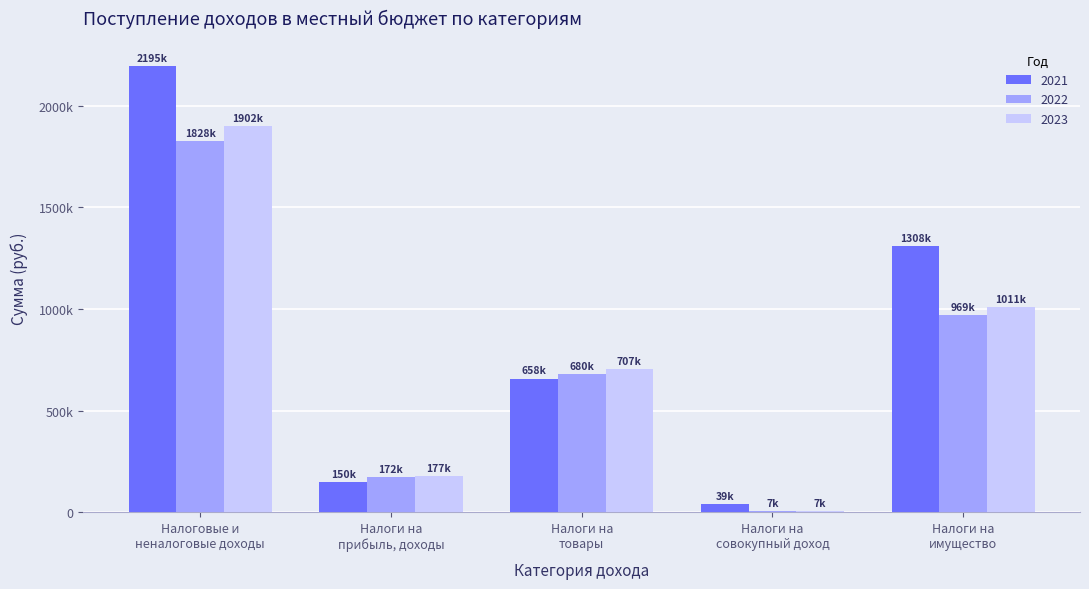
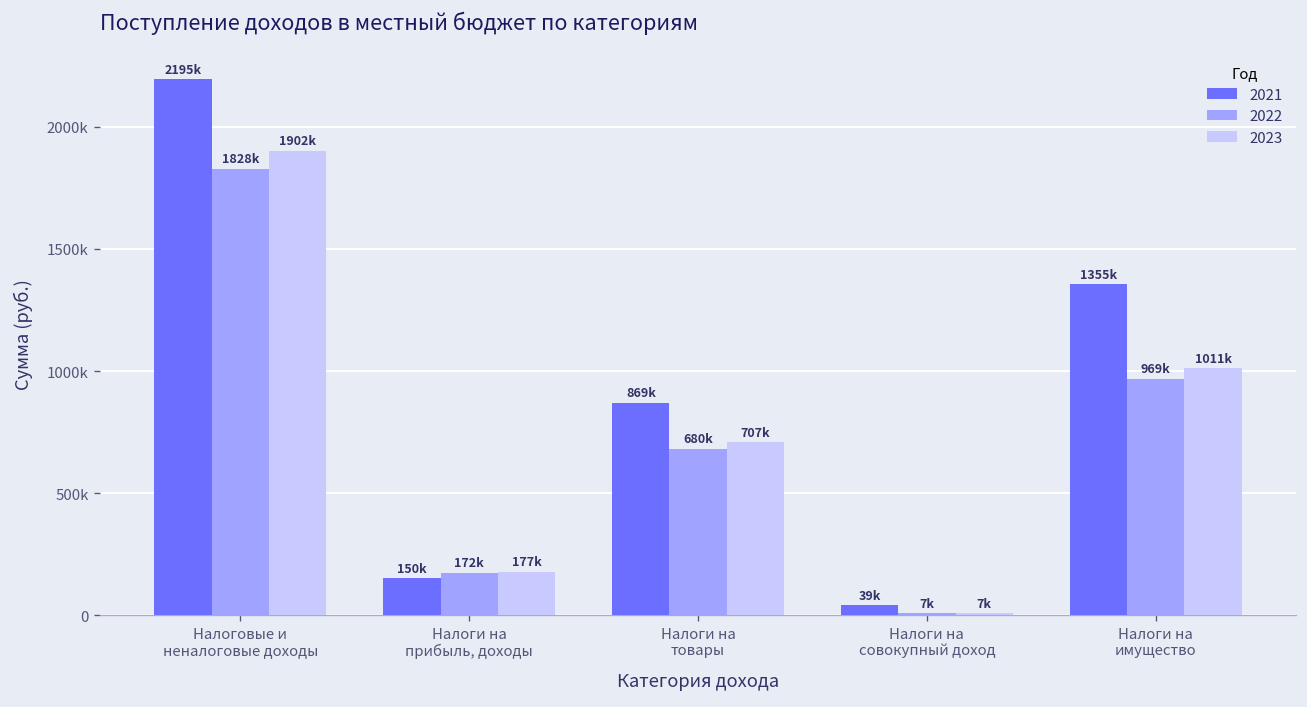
2021, Налоги на товары: 658k -> 869k
2021, Налоги на имущество: 1308k -> 1355k
